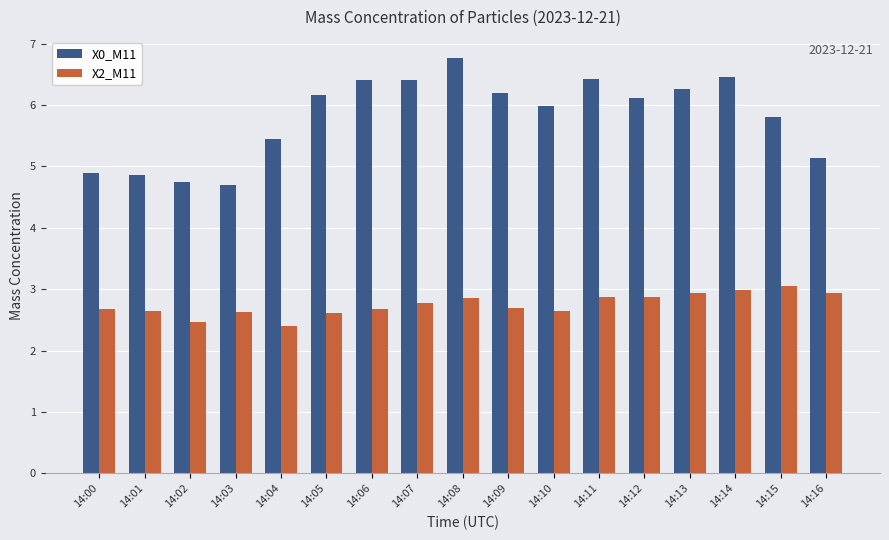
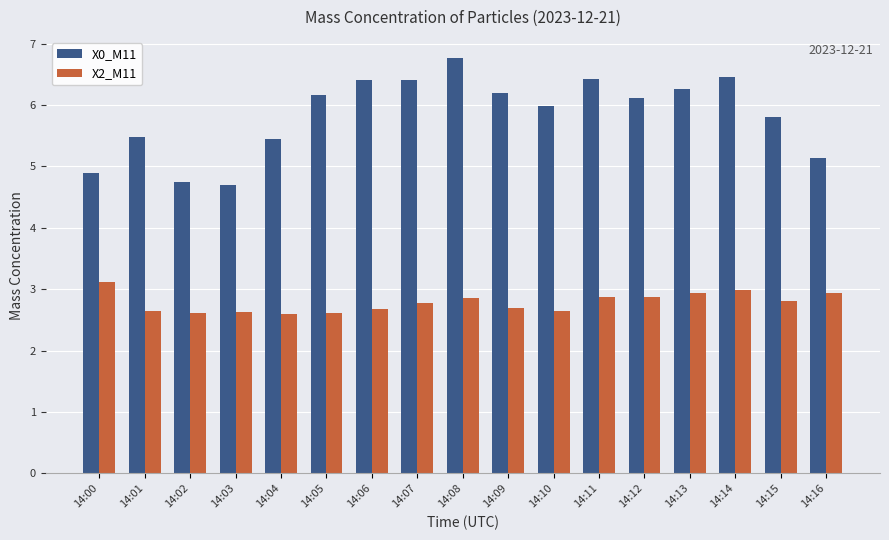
X2_M11, 14:00: 2.7 -> 3.1
X0_M11, 14:01: 4.9 -> 5.5
X2_M11, 14:02: 2.5 -> 2.6
X2_M11, 14:04: 2.4 -> 2.6
X2_M11, 14:15: 3.1 -> 2.8
